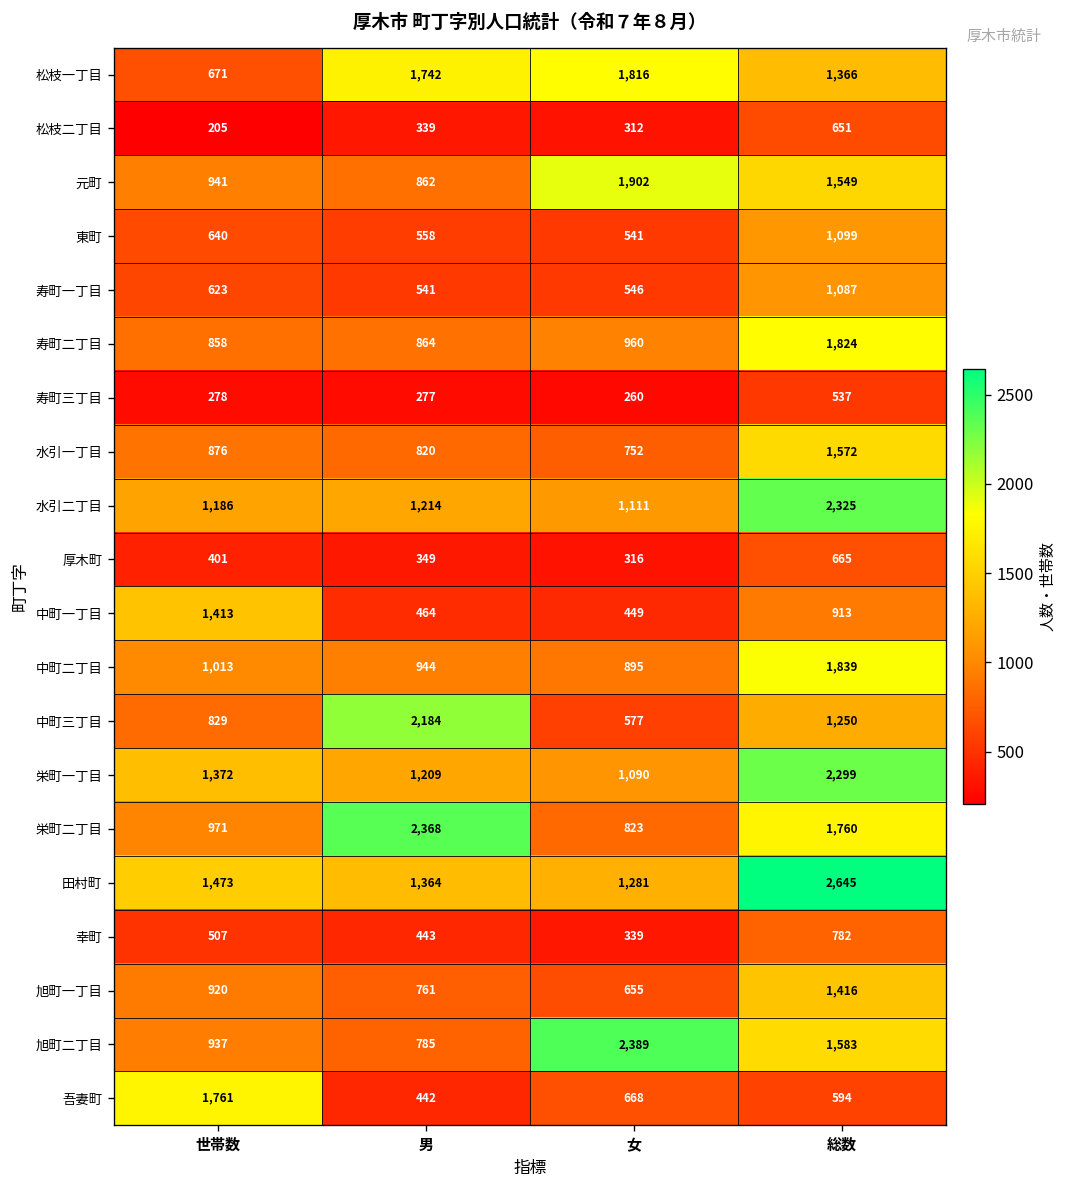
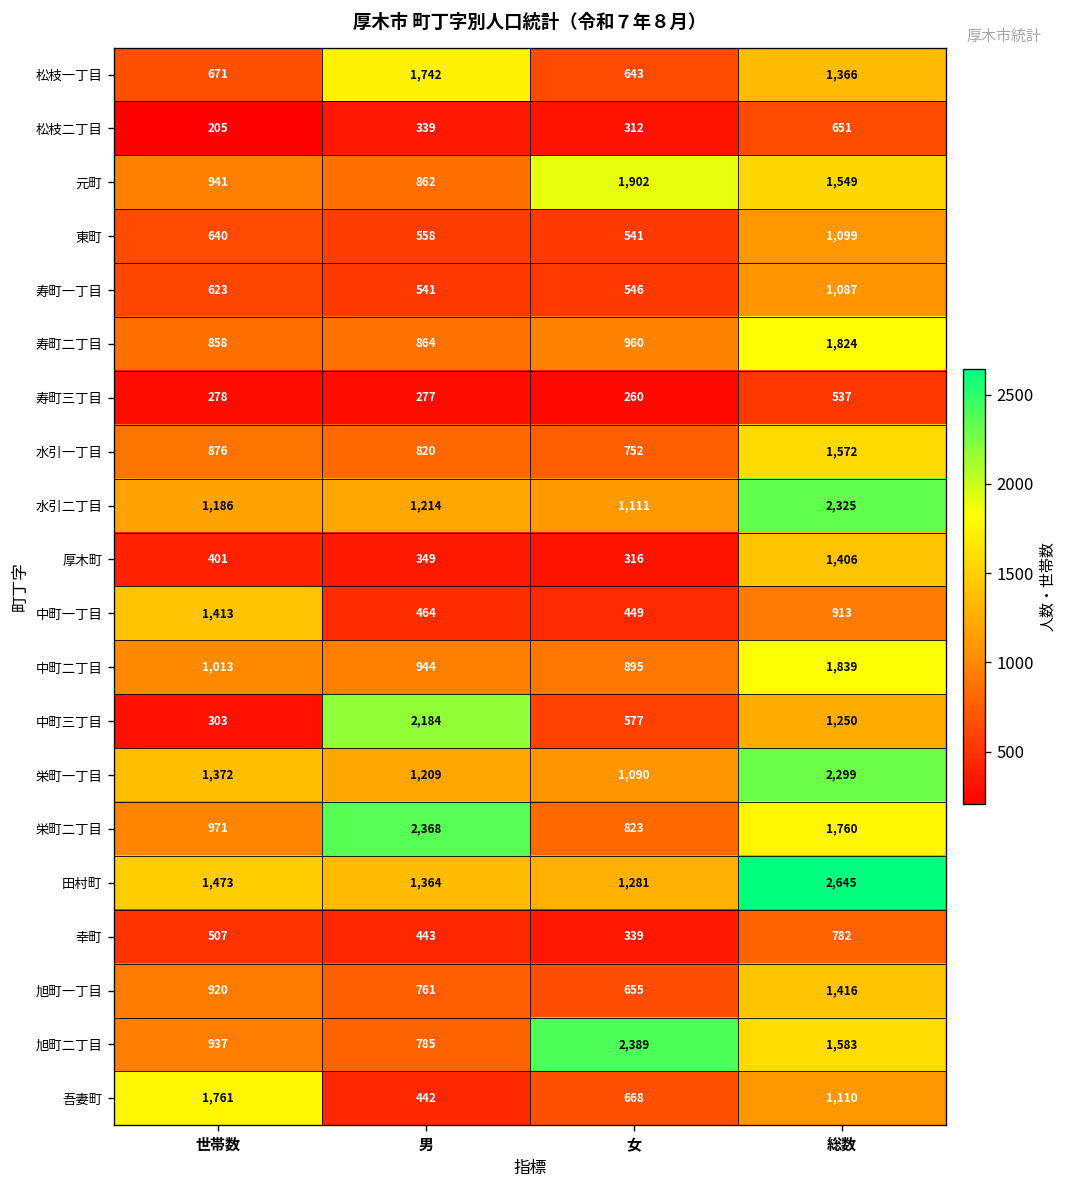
松枝一丁目, 女: 1,816 -> 643
厚木町, 総数: 665 -> 1,406
中町三丁目, 世帯数: 829 -> 303
吾妻町, 総数: 594 -> 1,110
